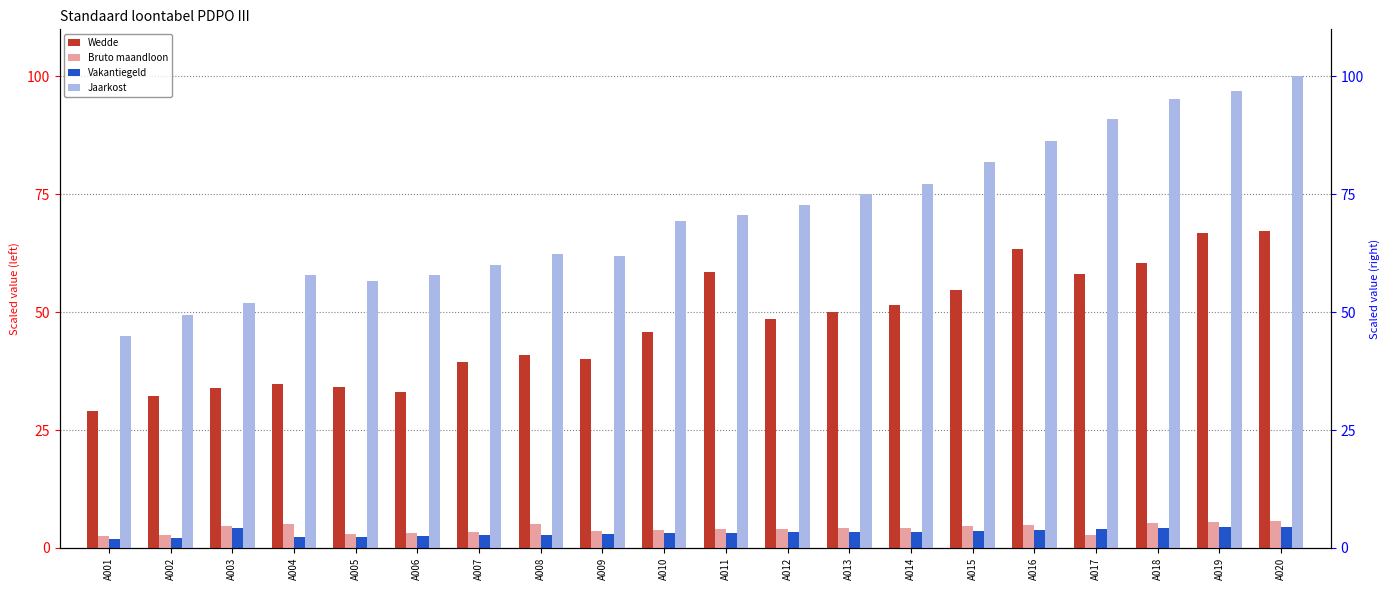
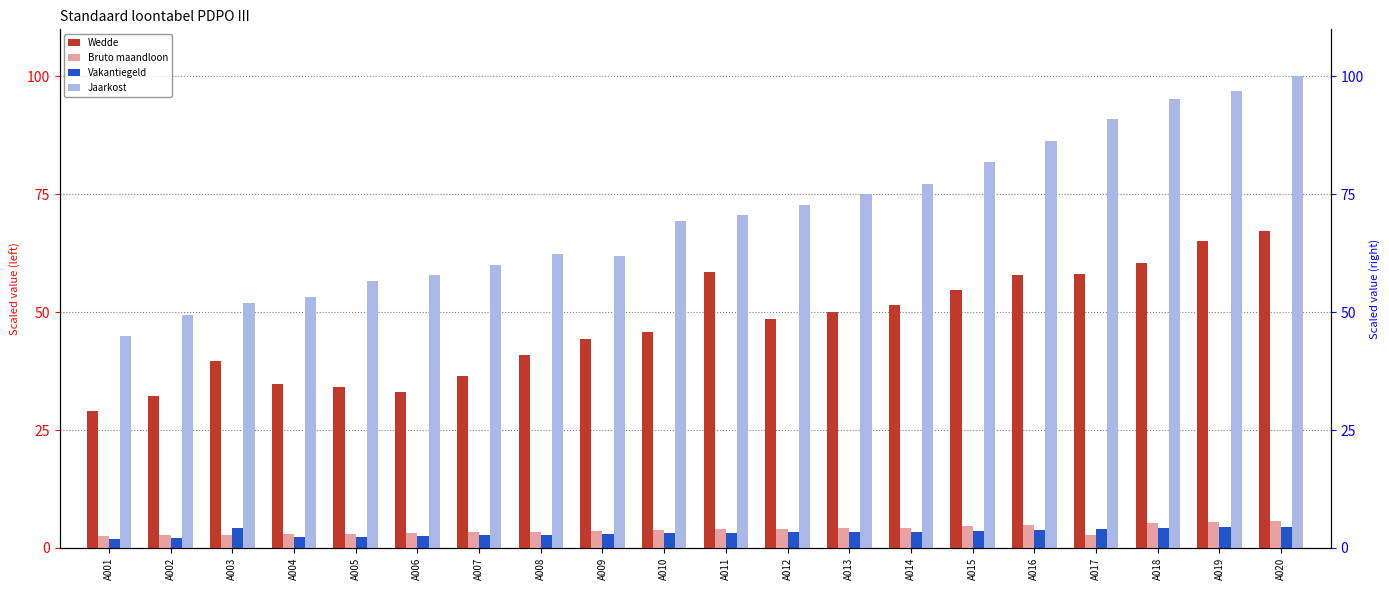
Wedde, A003: 34 -> 40
Bruto maandloon, A003: 5 -> 3
Bruto maandloon, A004: 5 -> 3
Jaarkost, A004: 58 -> 53
Wedde, A007: 39 -> 36
Bruto maandloon, A008: 5 -> 3
Wedde, A009: 40 -> 44
Wedde, A016: 63 -> 58
Wedde, A019: 67 -> 65
